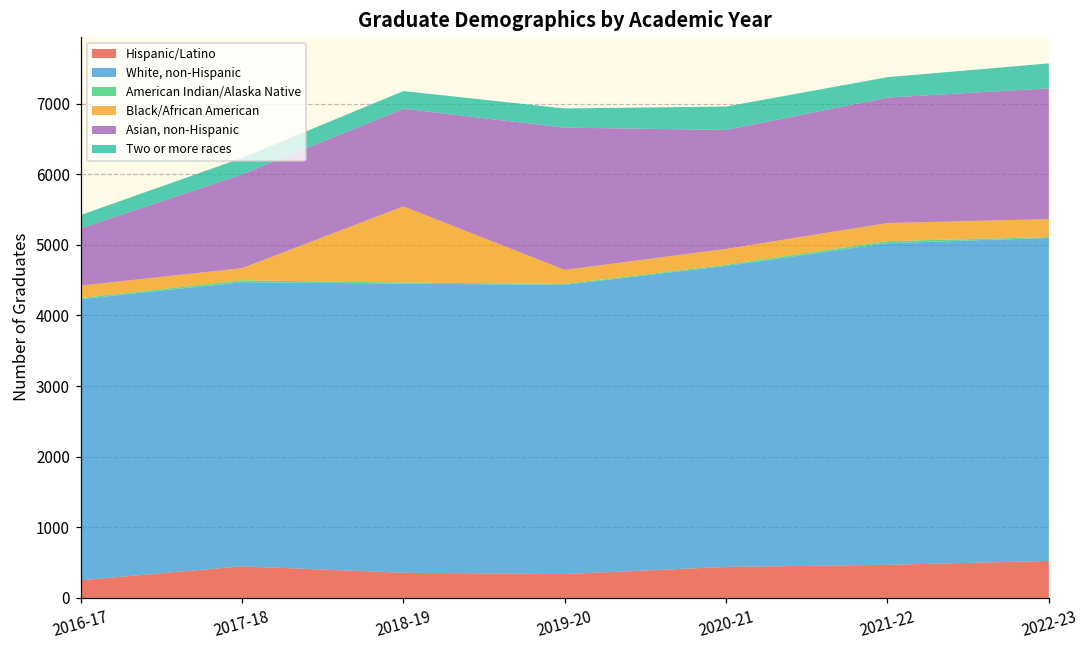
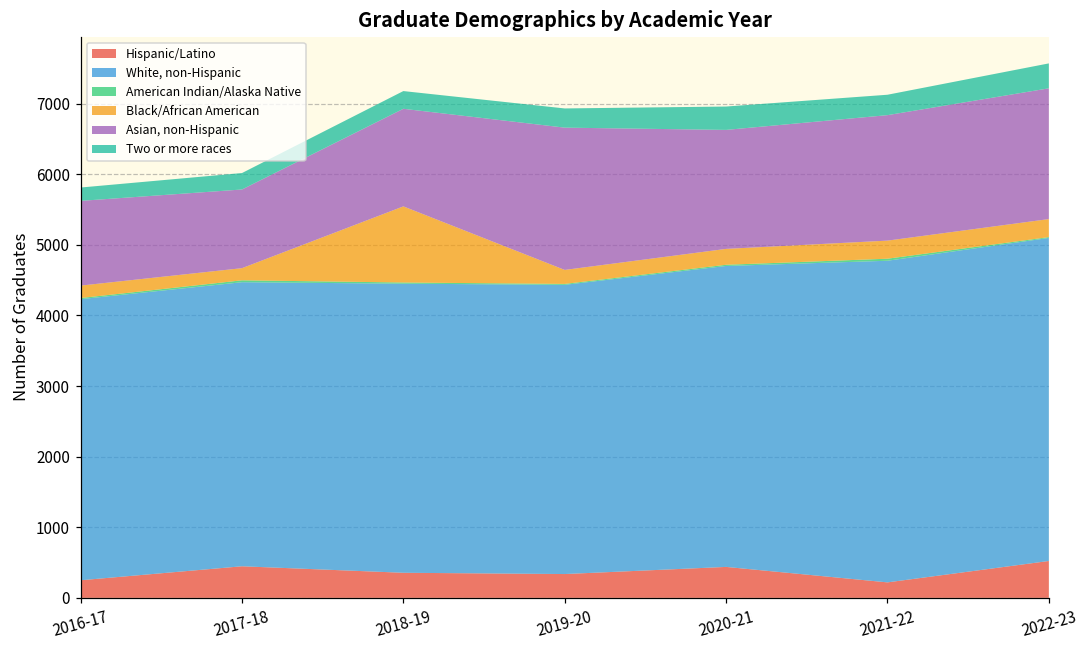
Asian, non-Hispanic, 2016-17: 800 -> 1200
Asian, non-Hispanic, 2017-18: 1300 -> 1100
Hispanic/Latino, 2021-22: 500 -> 200
